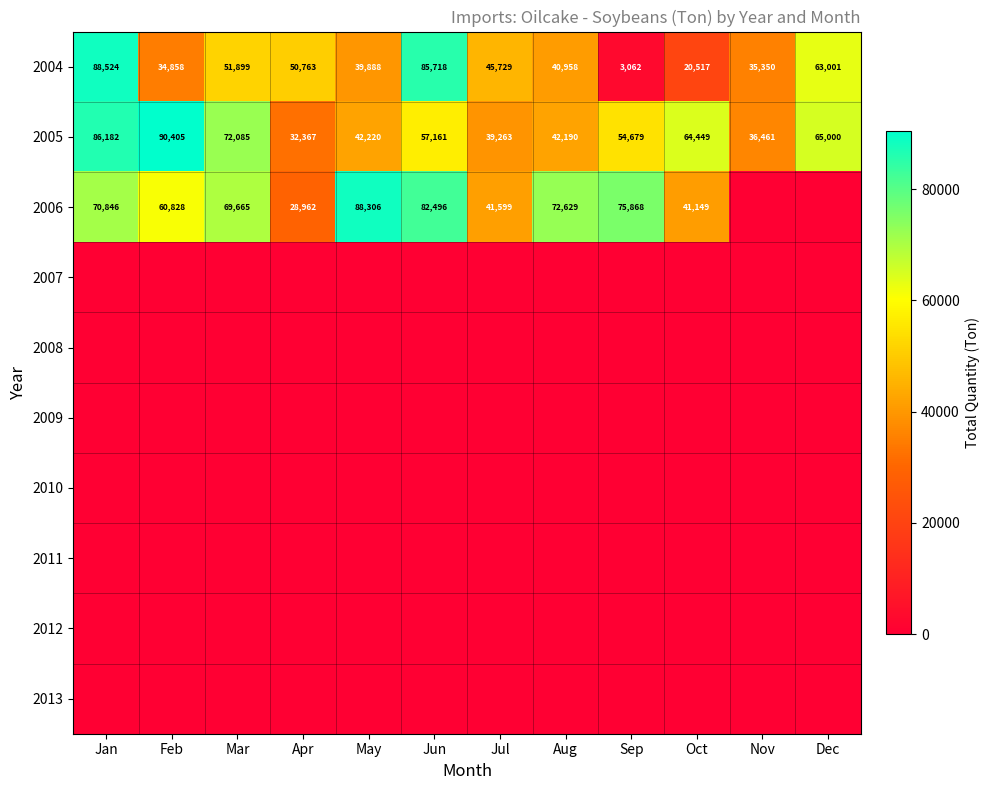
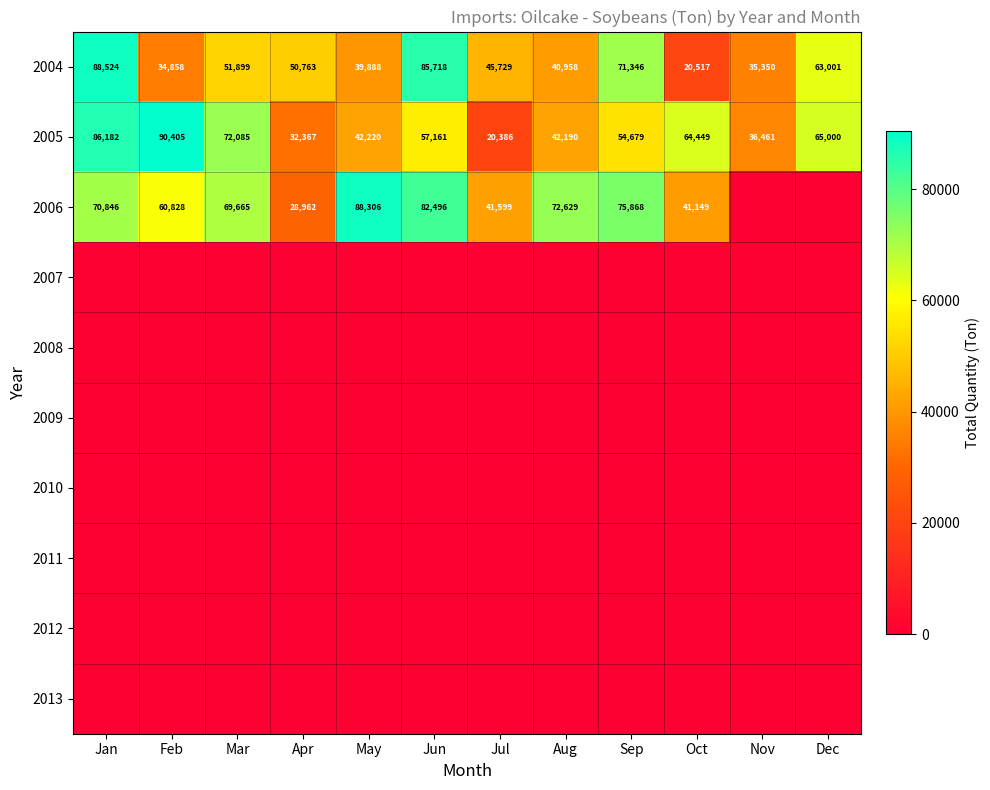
2004, Sep: 3,062 -> 71,346
2005, Jul: 39,263 -> 20,386
